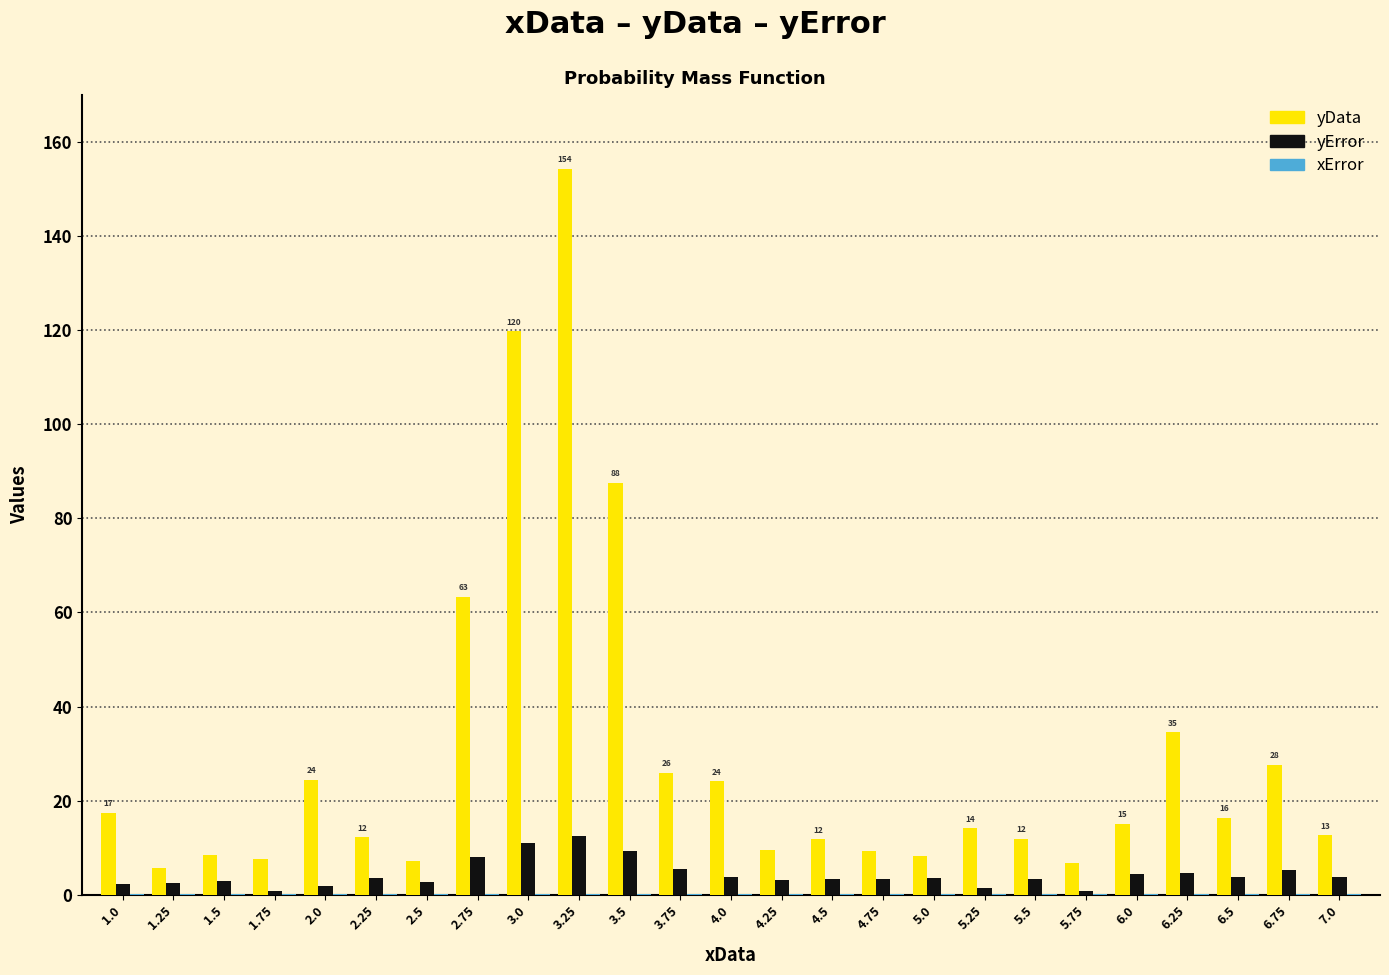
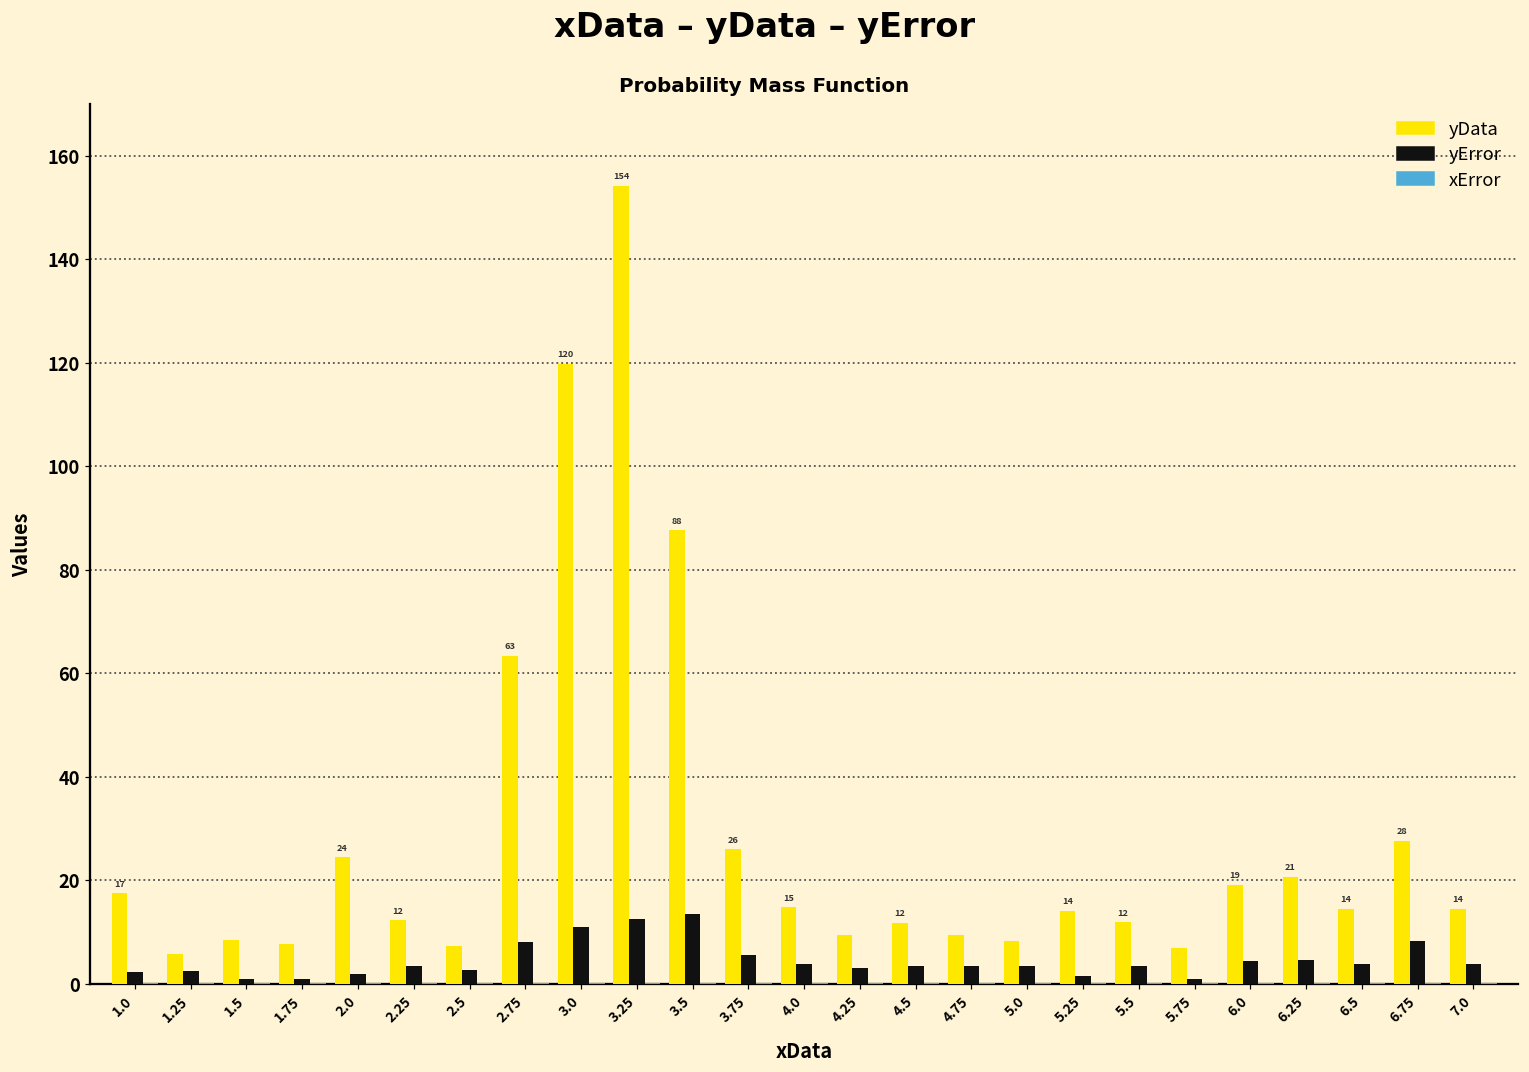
yError, 1.5: 3 -> 1
yError, 3.5: 9 -> 13
yData, 4.0: 24 -> 15
yData, 6.0: 15 -> 19
yData, 6.25: 35 -> 21
yData, 6.5: 16 -> 14
yError, 6.75: 5 -> 8
yData, 7.0: 13 -> 14
